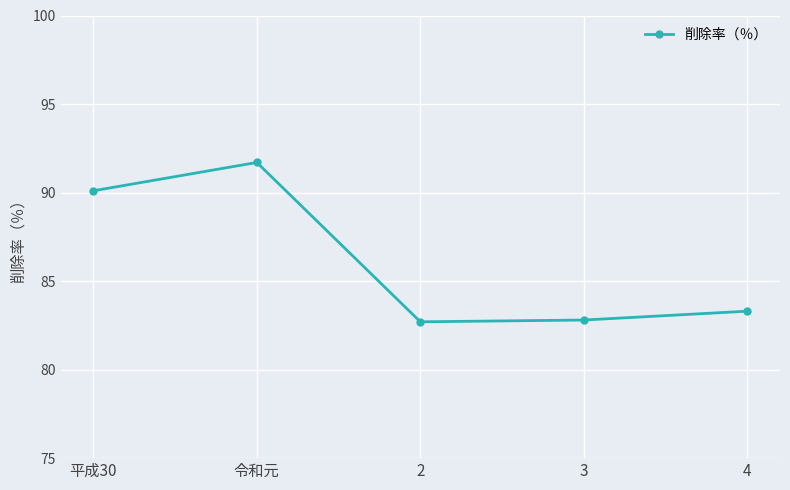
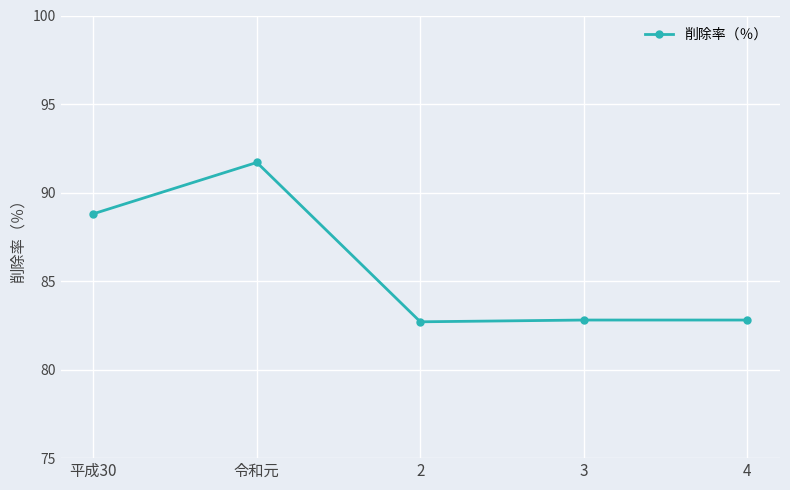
平成30: 90.1 -> 88.8
4: 83.3 -> 82.8
